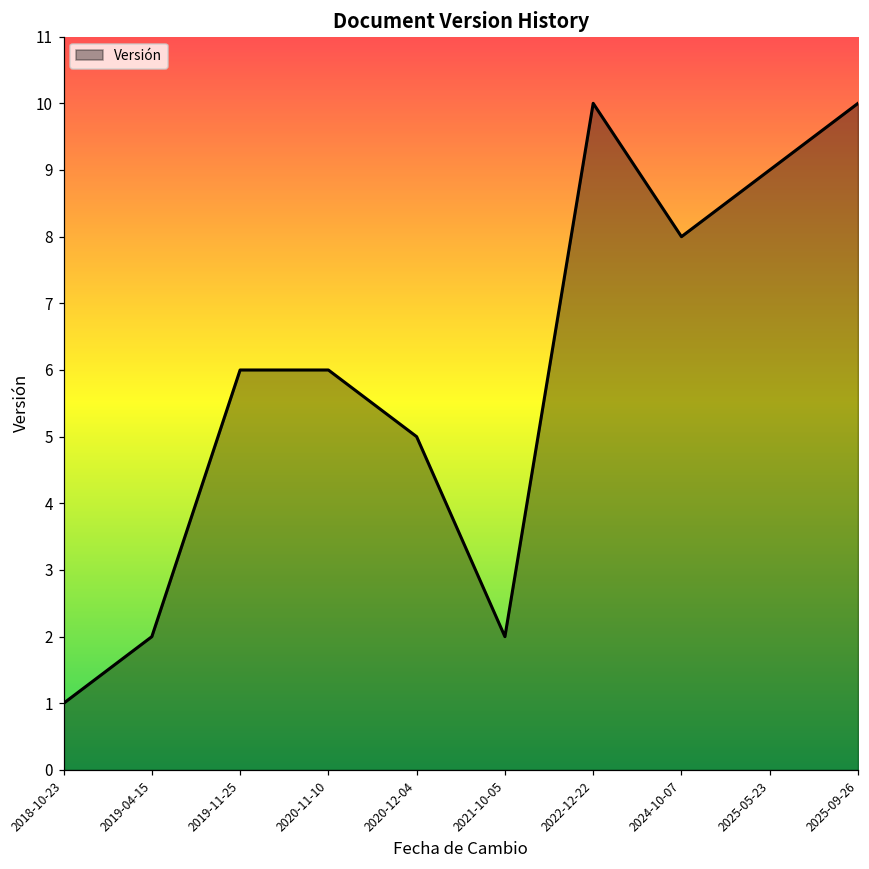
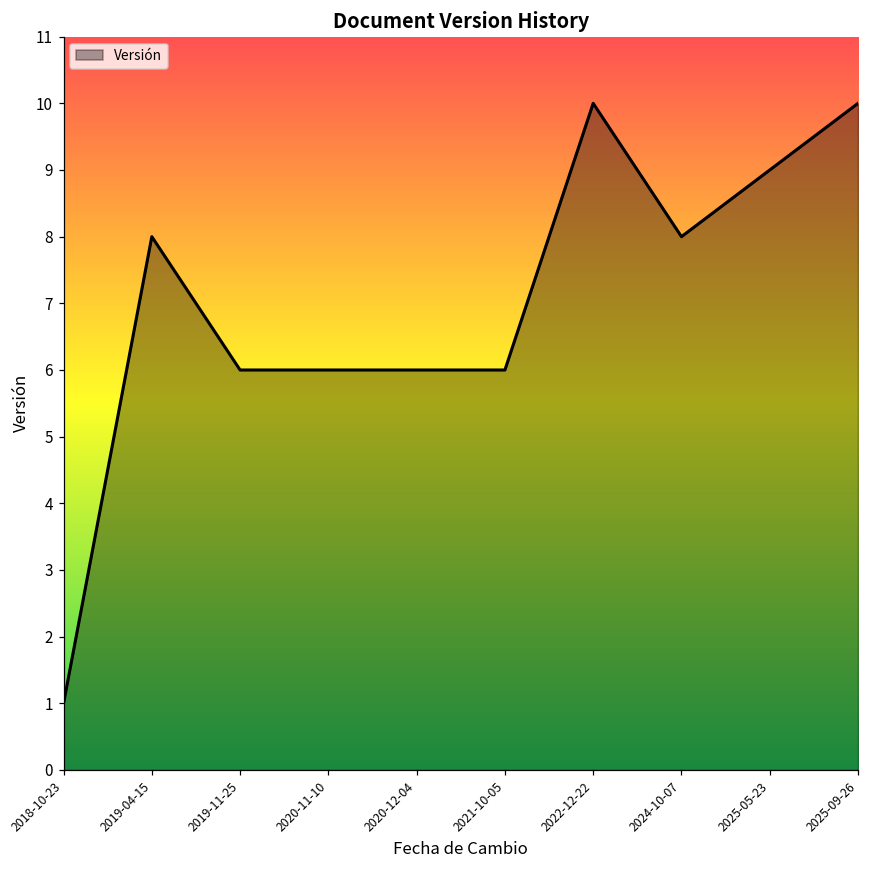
2019-04-15: 2 -> 8
2020-12-04: 5 -> 6
2021-10-05: 2 -> 6
